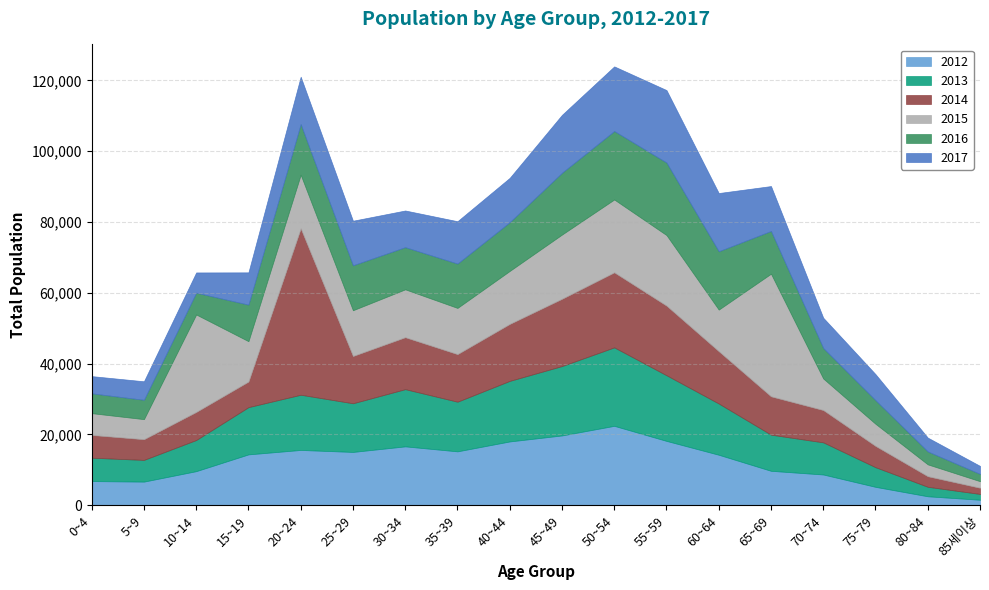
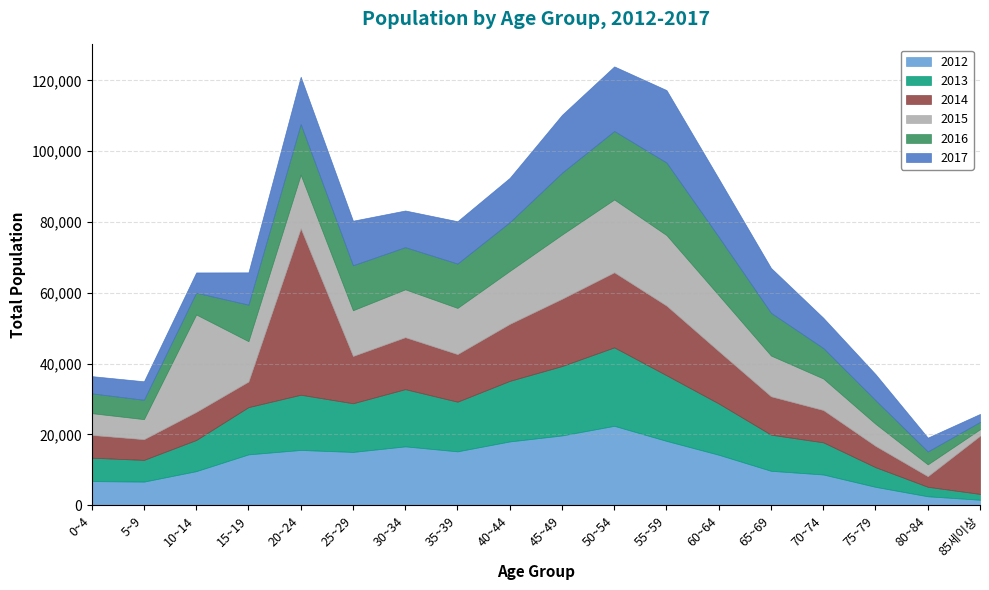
2015, 60~64: 12,000 -> 16,000
2015, 65~69: 35,000 -> 12,000
2014, 85세이상: 2,000 -> 16,000
